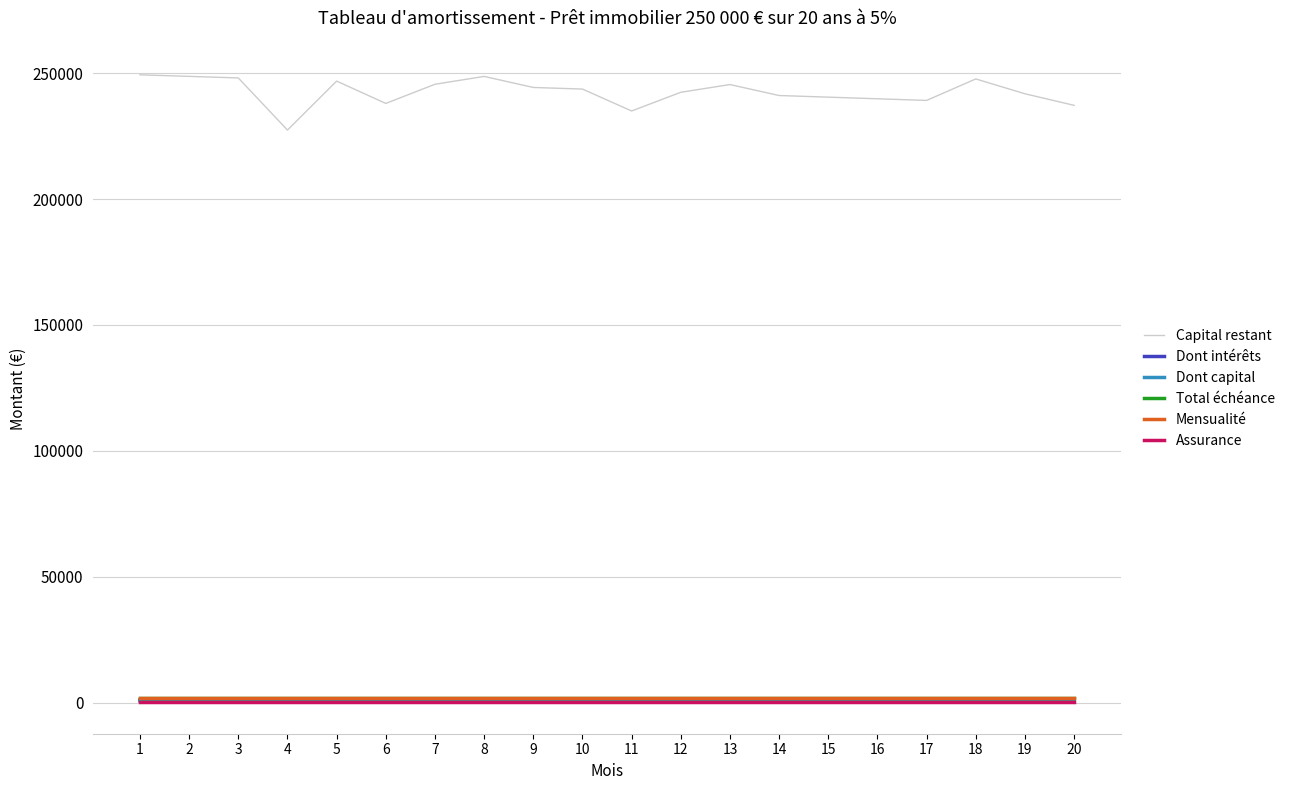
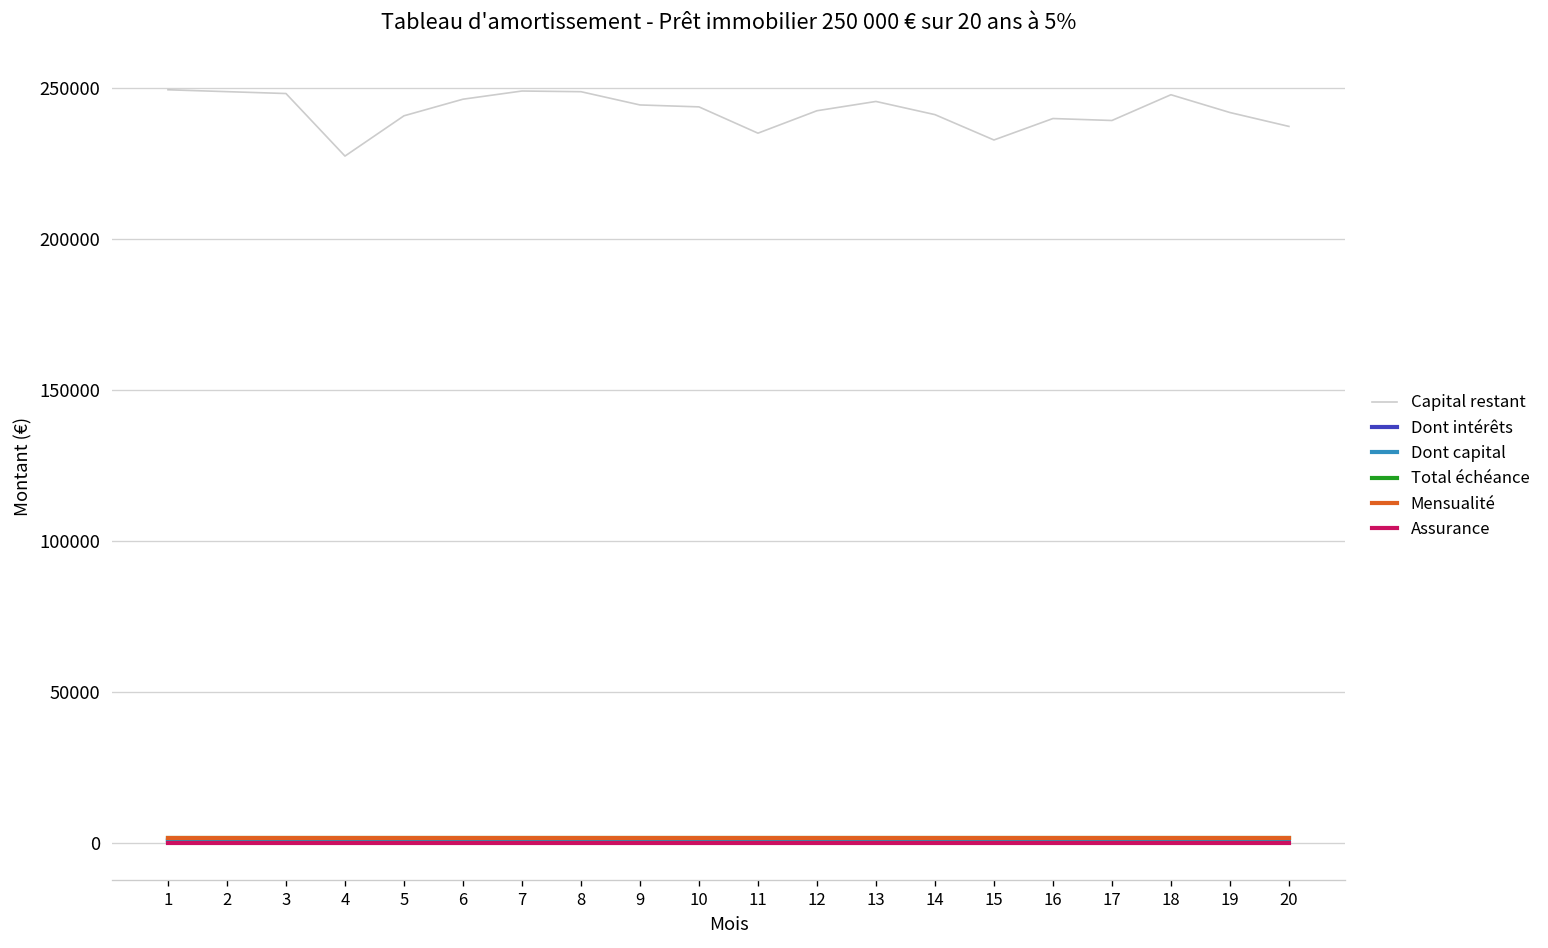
Capital restant, 5: 247000 -> 241000
Capital restant, 6: 238000 -> 246000
Capital restant, 7: 246000 -> 249000
Capital restant, 15: 241000 -> 233000
